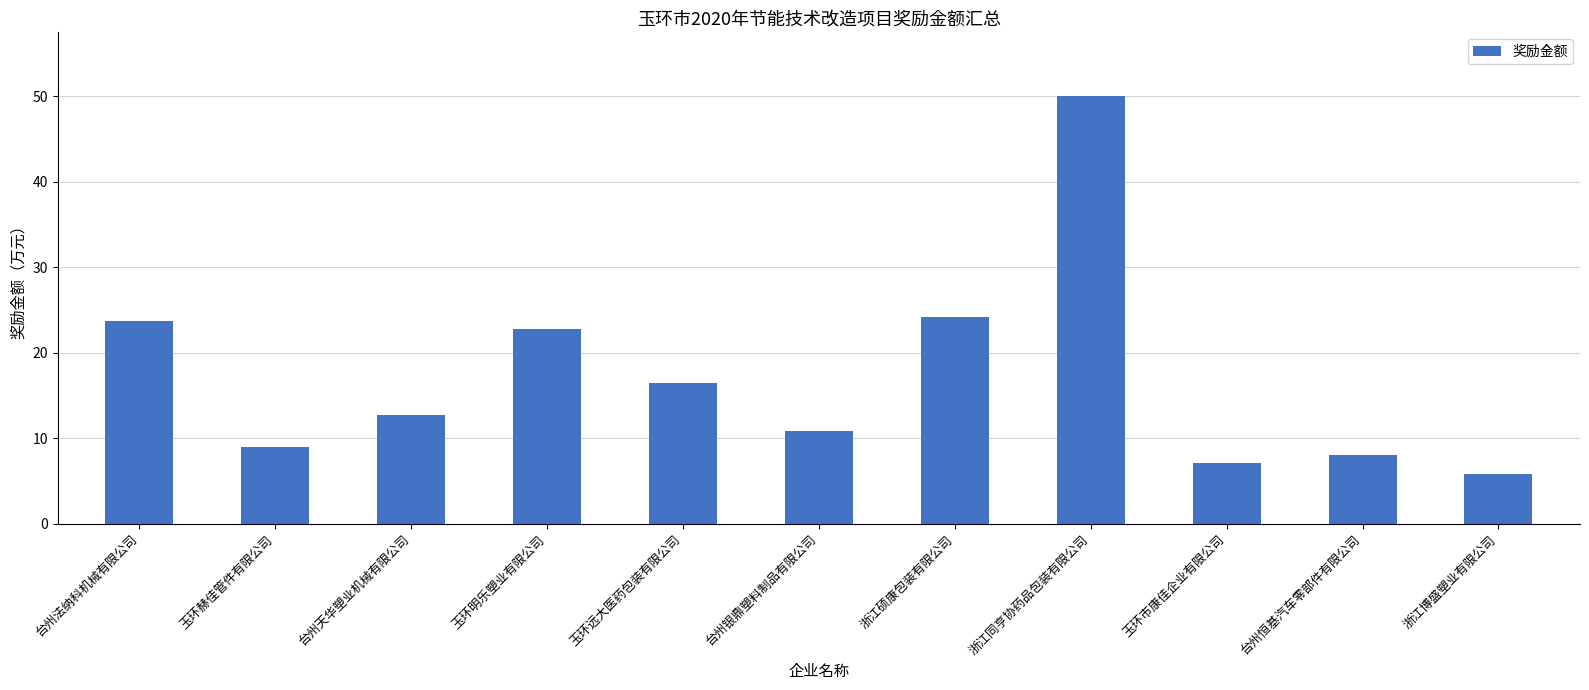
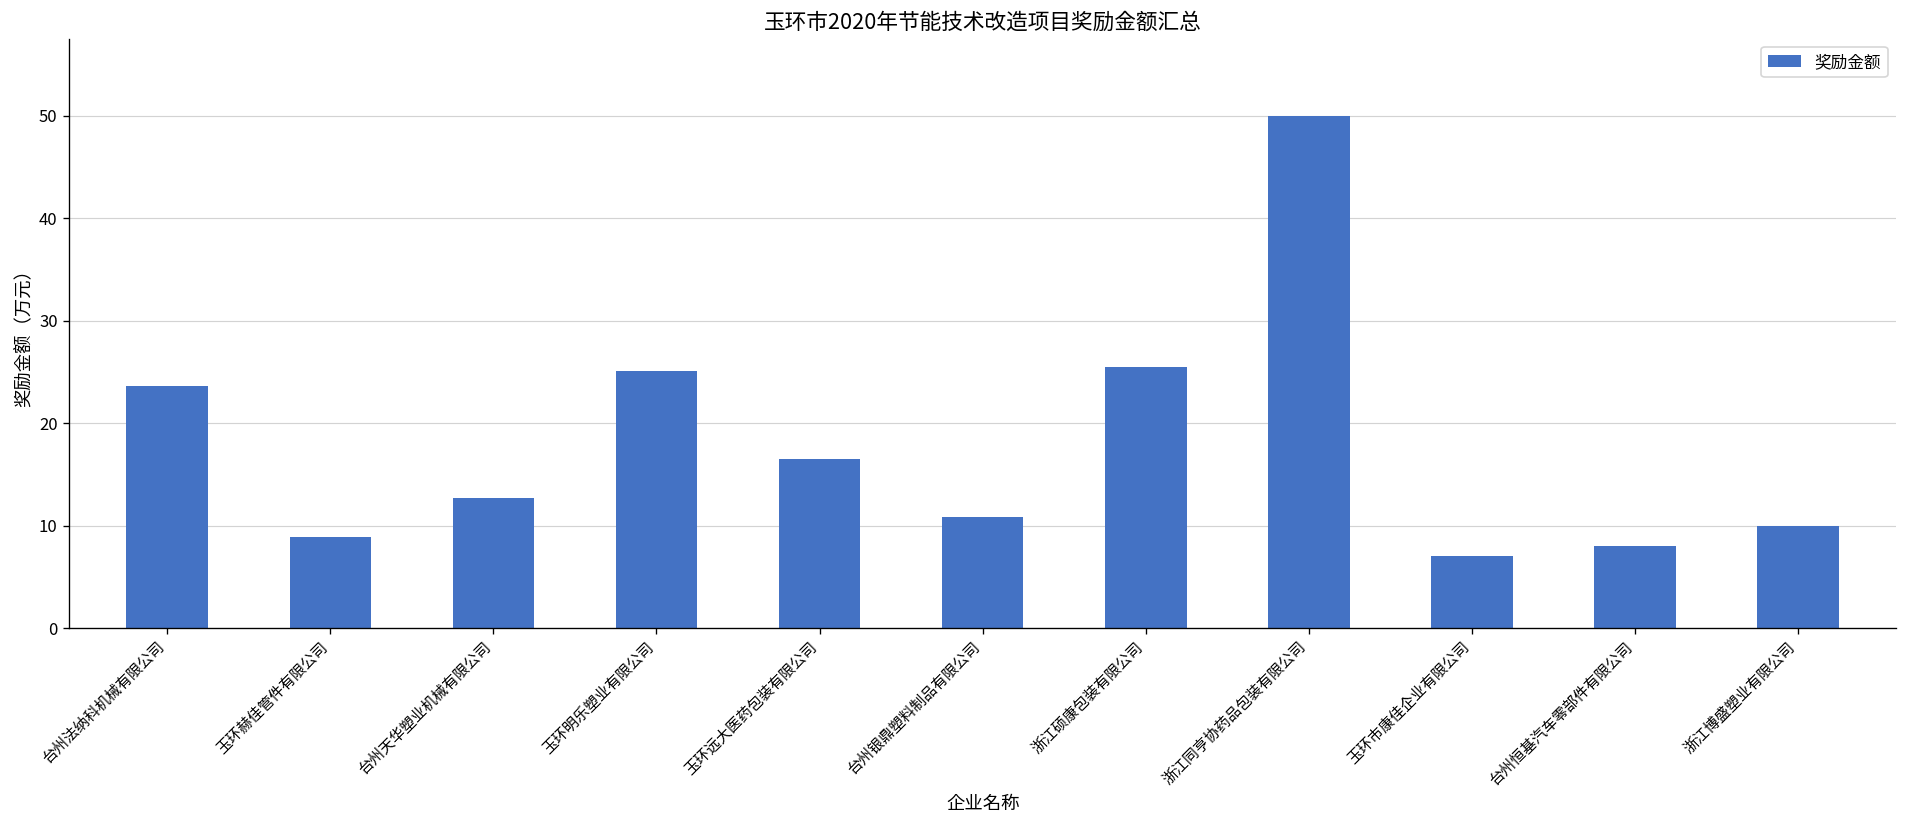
玉环明乐塑业有限公司: 23 -> 25
浙江硕康包装有限公司: 24 -> 26
浙江博盛塑业有限公司: 6 -> 10
